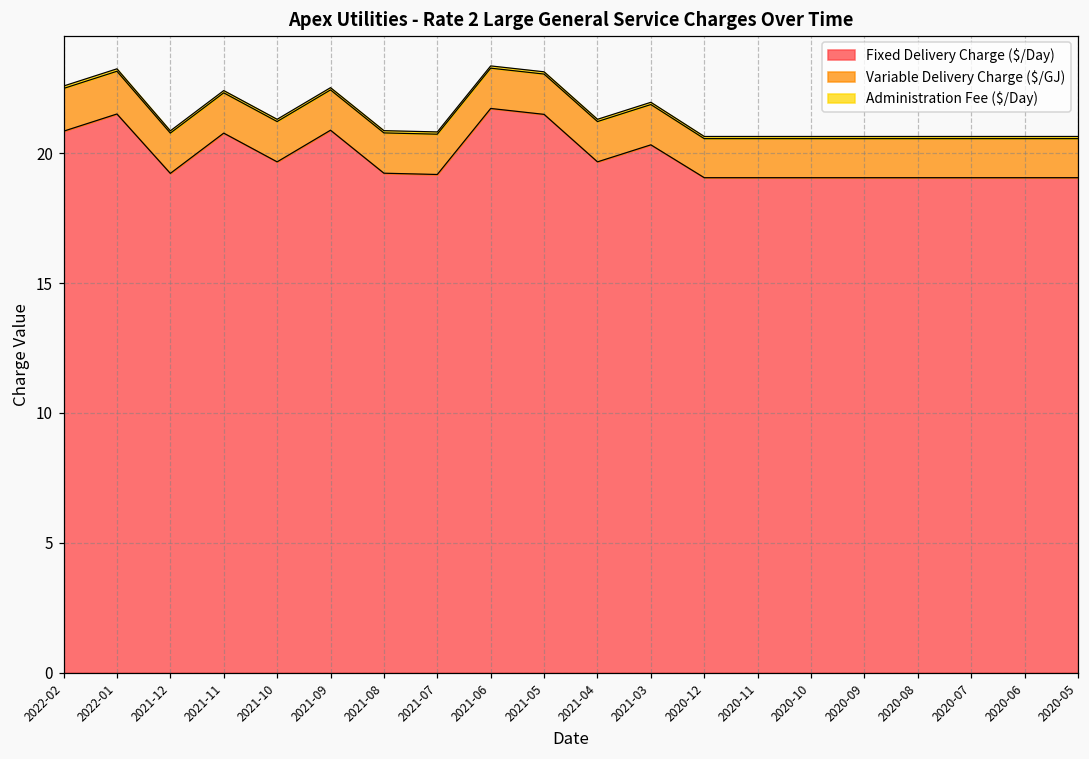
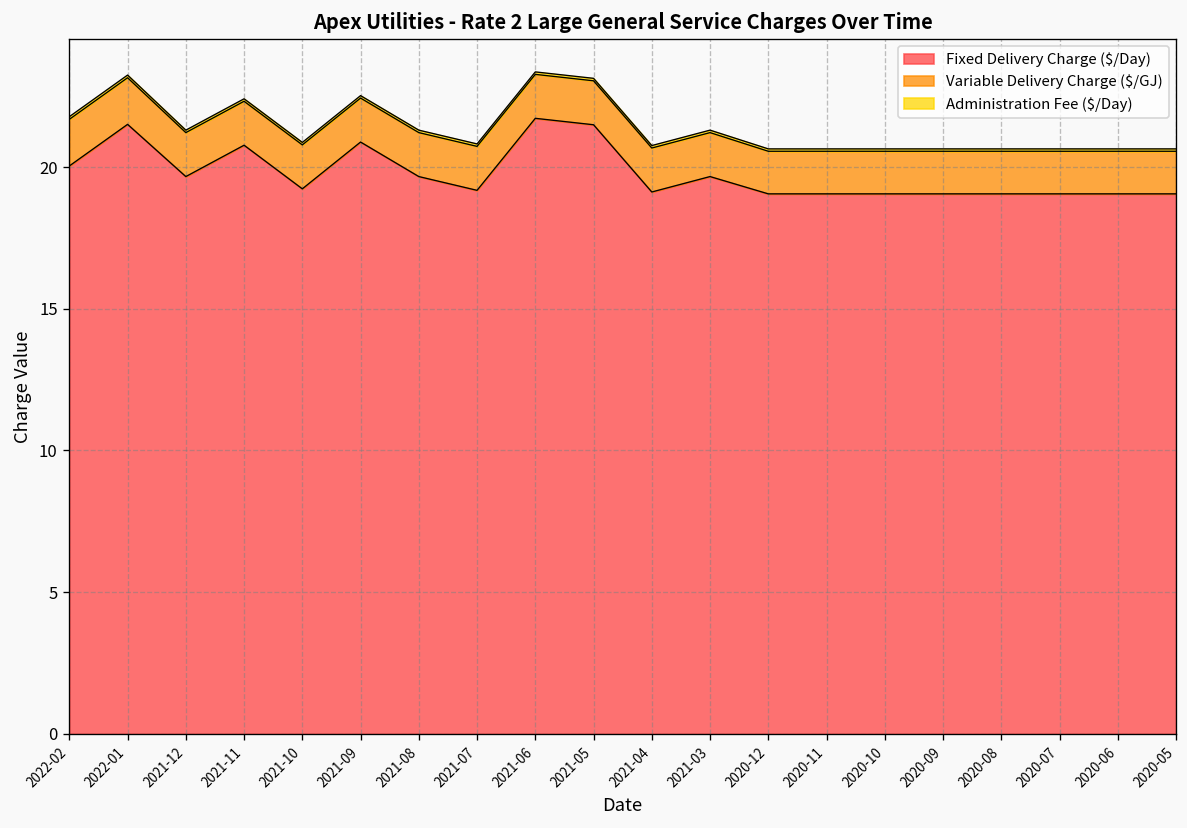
Fixed Delivery Charge ($/Day), 2022-02: 20.8 -> 20.0
Fixed Delivery Charge ($/Day), 2021-12: 19.2 -> 19.7
Fixed Delivery Charge ($/Day), 2021-10: 19.7 -> 19.2
Fixed Delivery Charge ($/Day), 2021-08: 19.2 -> 19.7
Fixed Delivery Charge ($/Day), 2021-04: 19.7 -> 19.1
Fixed Delivery Charge ($/Day), 2021-03: 20.3 -> 19.7
